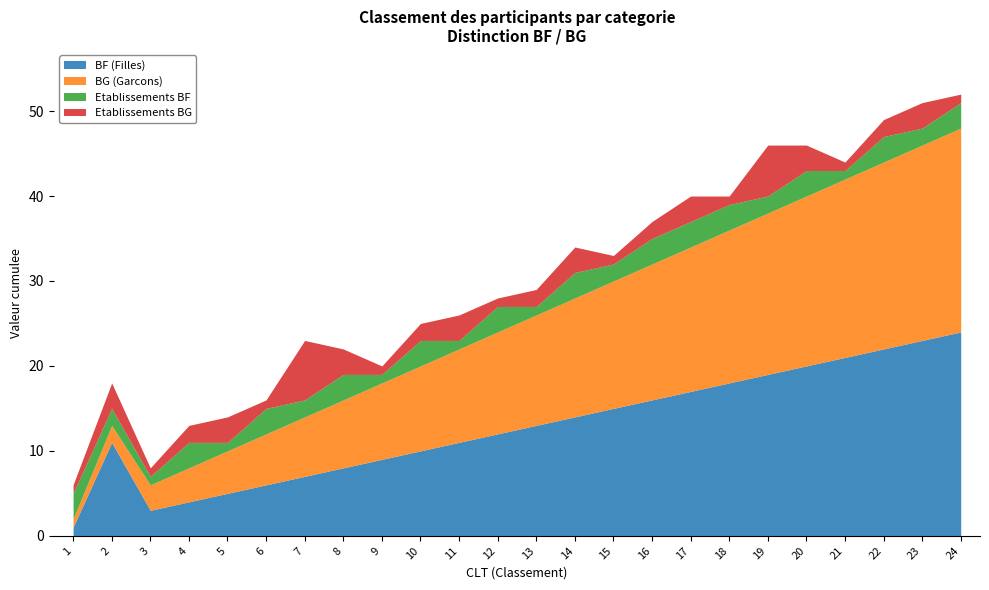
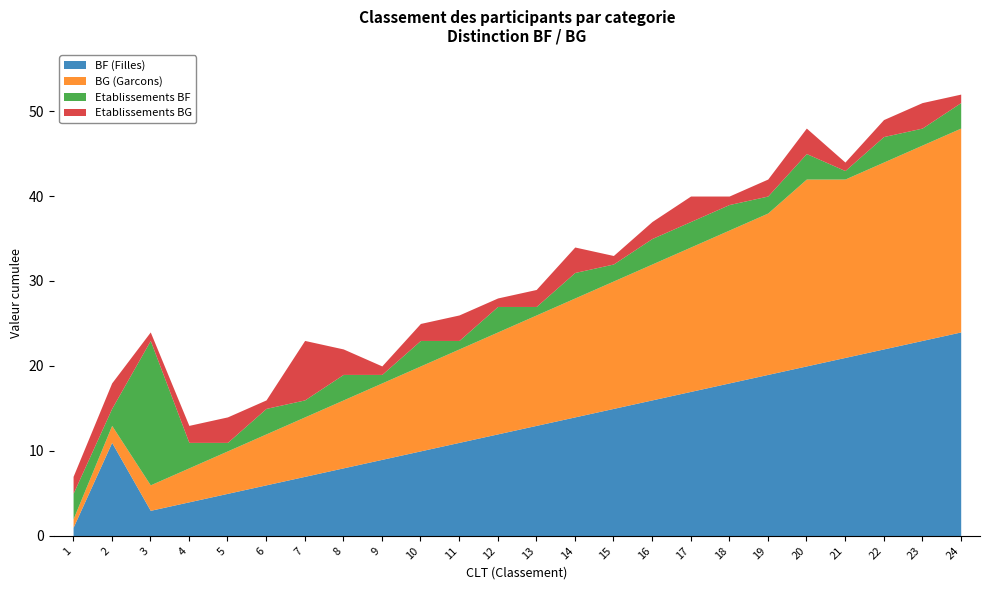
Etablissements BG, 1: 1 -> 2
Etablissements BF, 3: 1 -> 17
Etablissements BG, 19: 6 -> 2
BG (Garcons), 20: 20 -> 22
